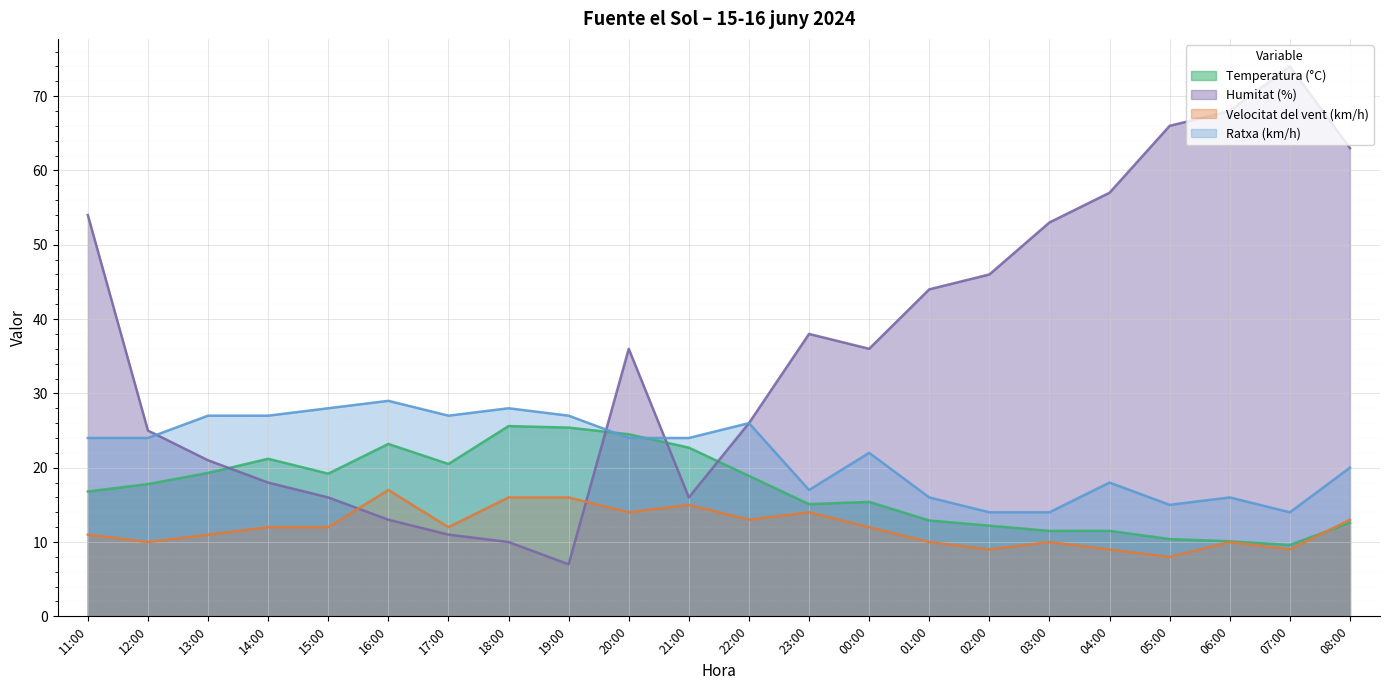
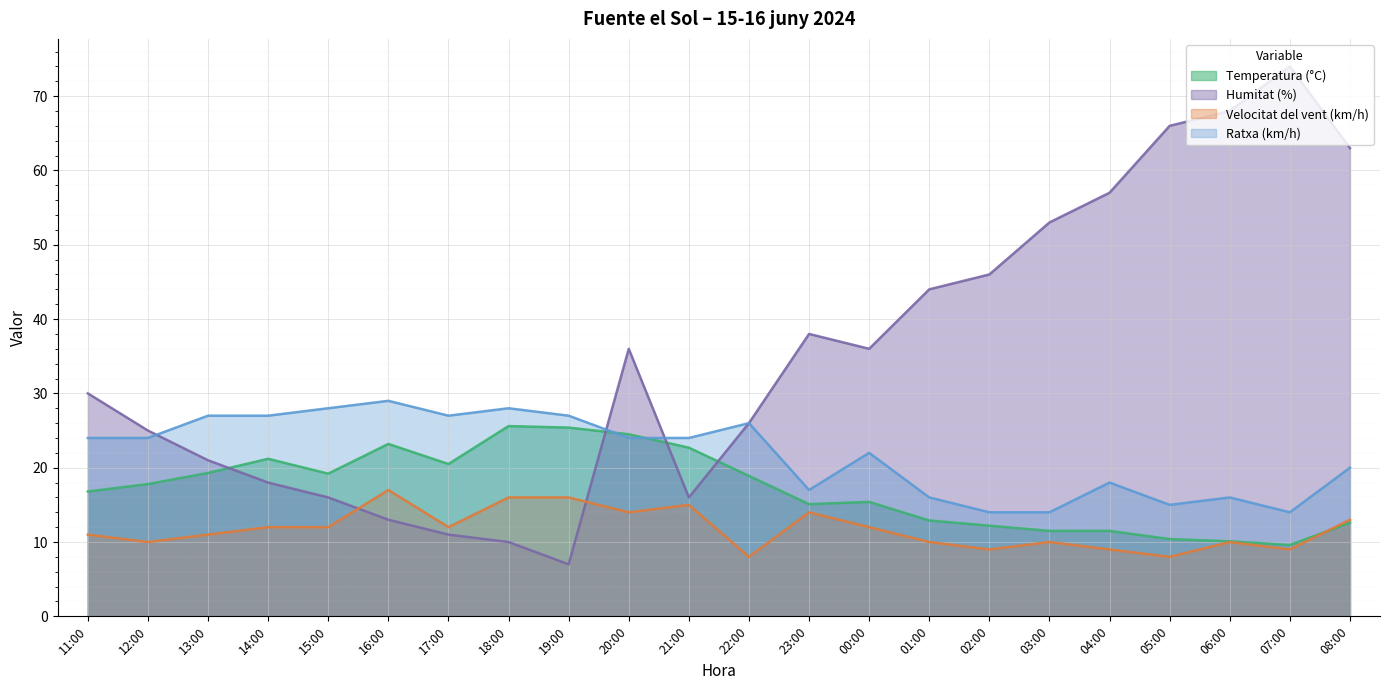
Humitat (%), 11:00: 54 -> 30
Velocitat del vent (km/h), 22:00: 13 -> 8
